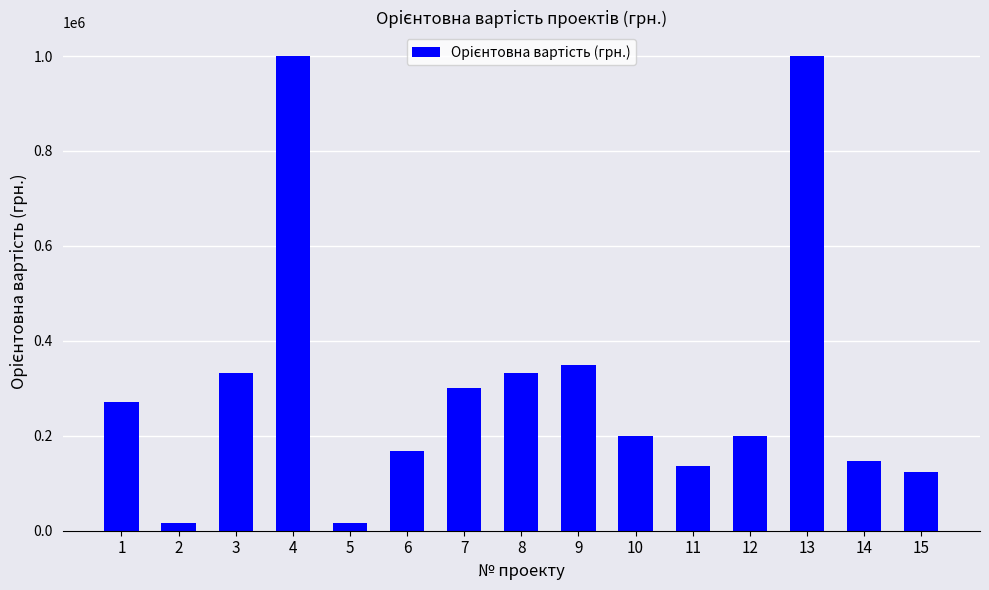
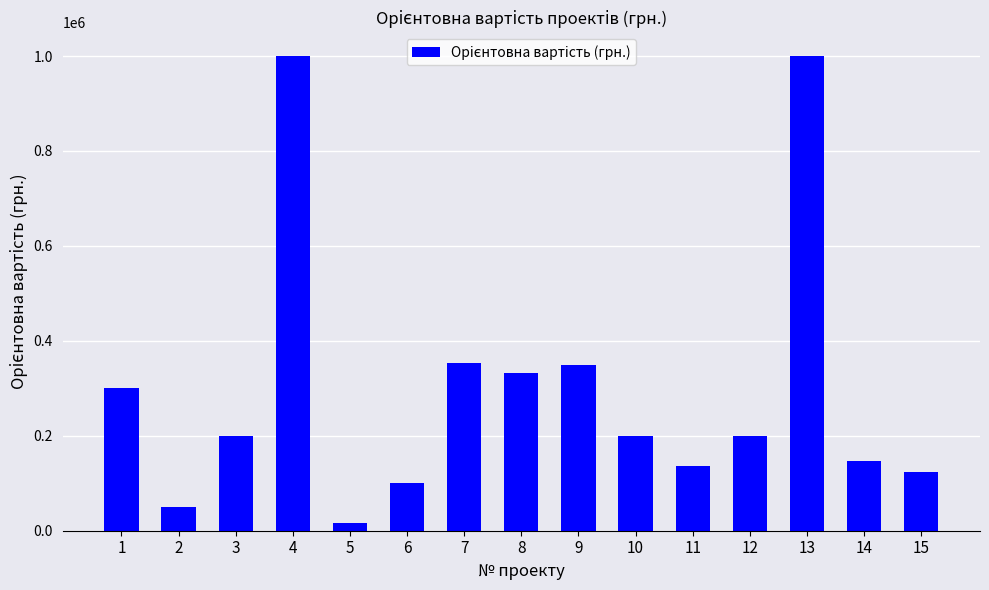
1: 270000 -> 300000
2: 20000 -> 50000
3: 330000 -> 200000
6: 170000 -> 100000
7: 300000 -> 350000
